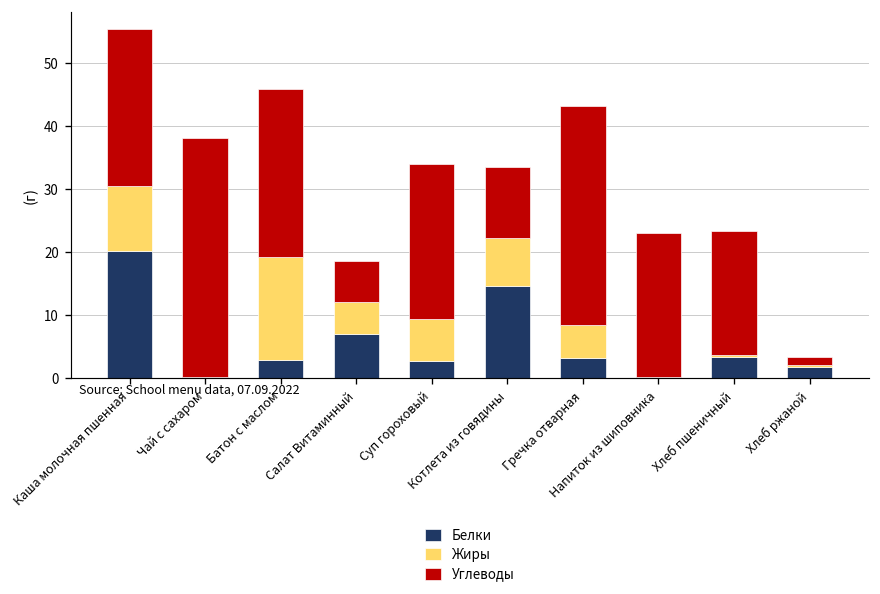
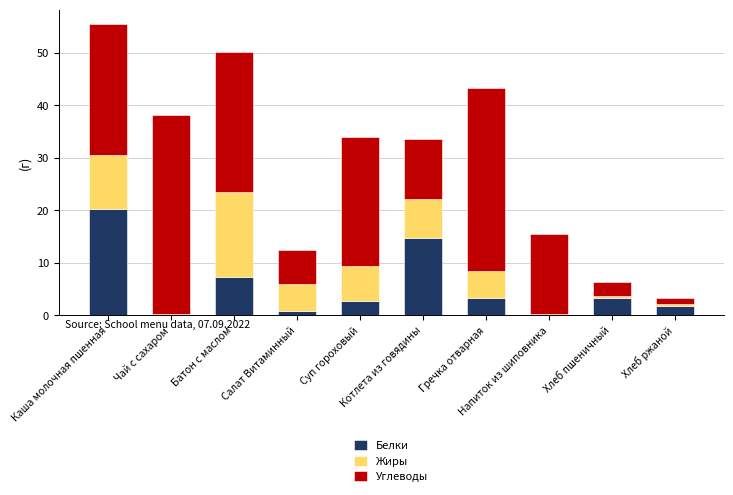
Белки, Батон с маслом: 3 -> 7
Белки, Салат Витаминный: 7 -> 1
Углеводы, Напиток из шиповника: 23 -> 15
Углеводы, Хлеб пшеничный: 20 -> 3
